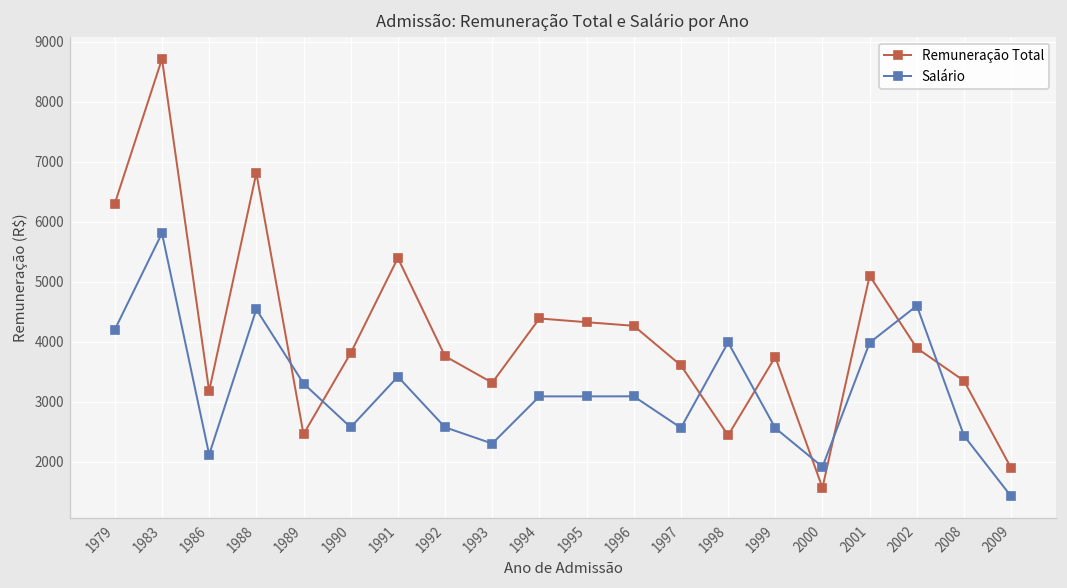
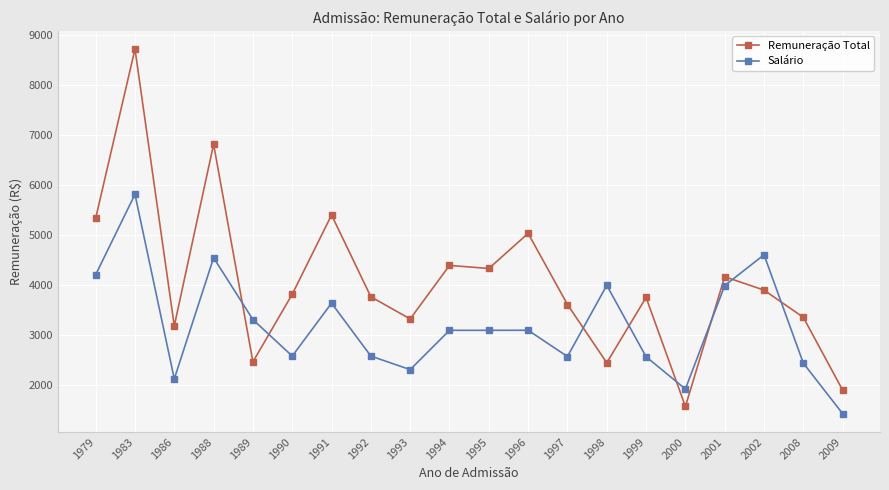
Remuneração Total, 1979: 6300 -> 5300
Salário, 1991: 3400 -> 3600
Remuneração Total, 1996: 4300 -> 5000
Remuneração Total, 2001: 5100 -> 4200
